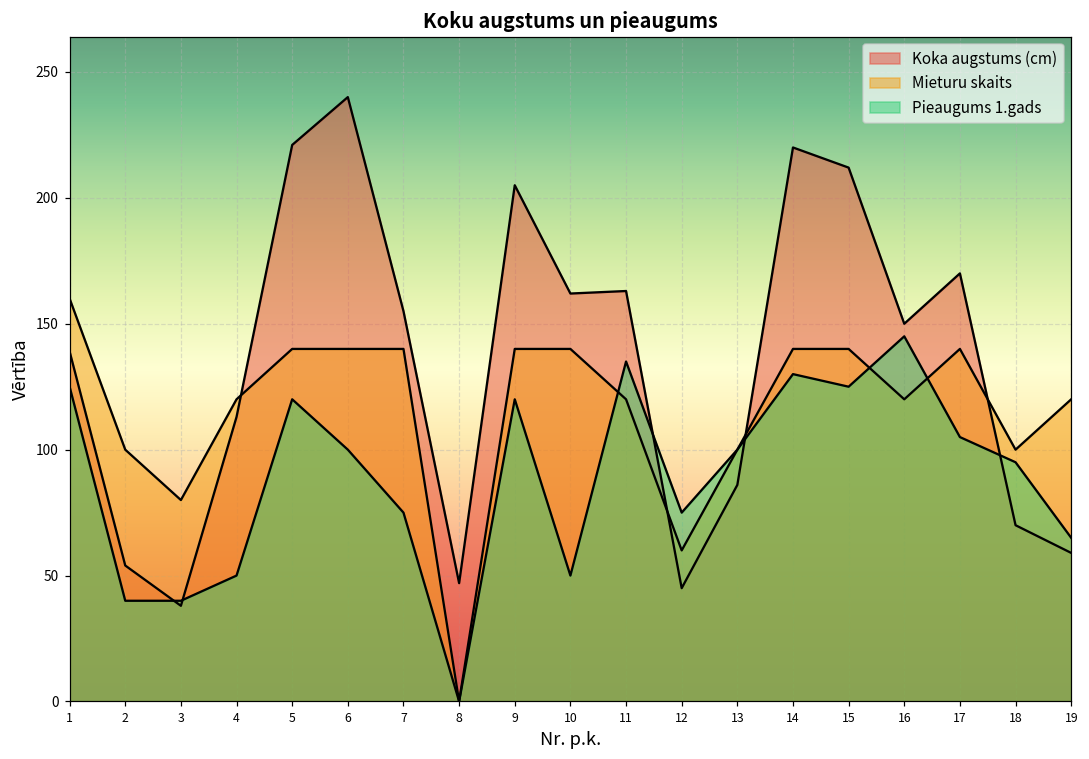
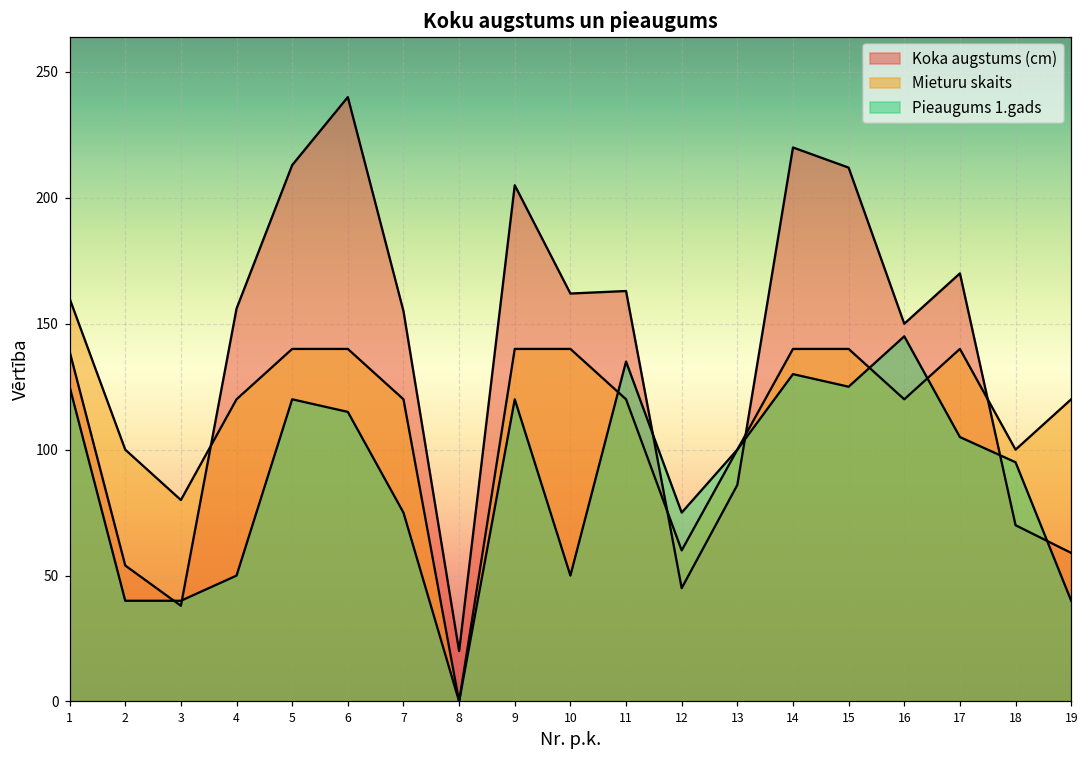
Koka augstums (cm), 4: 113 -> 156
Koka augstums (cm), 5: 221 -> 213
Pieaugums 1.gads, 6: 100 -> 115
Mieturu skaits, 7: 140 -> 120
Koka augstums (cm), 8: 47 -> 20
Pieaugums 1.gads, 19: 65 -> 40
